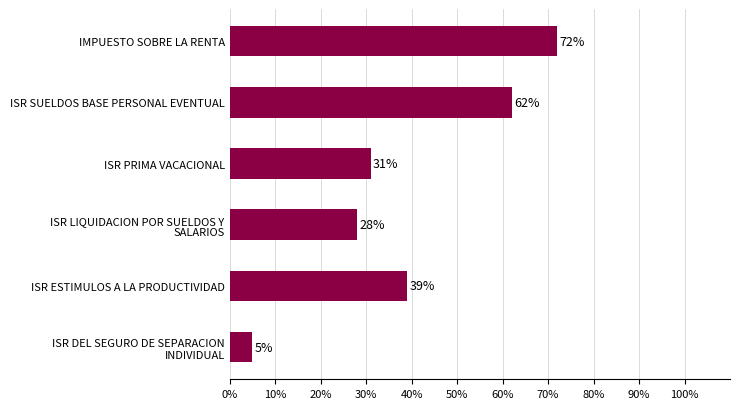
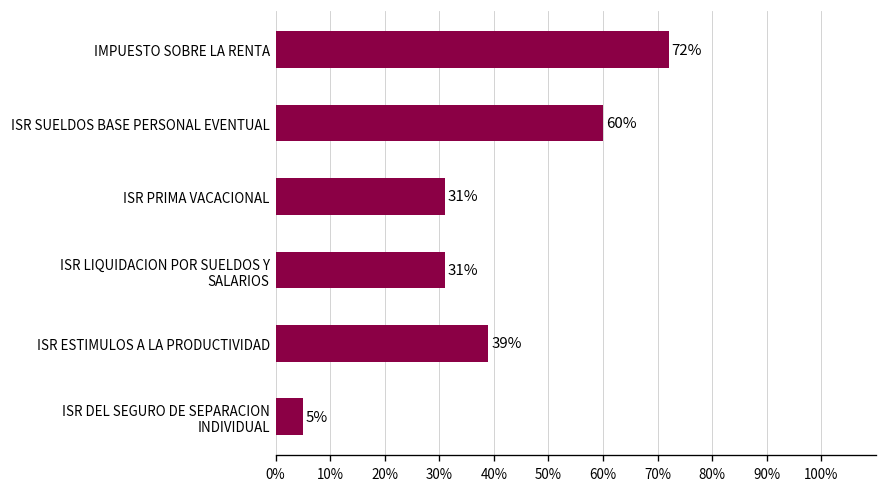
ISR SUELDOS BASE PERSONAL EVENTUAL: 62% -> 60%
ISR LIQUIDACION POR SUELDOS Y SALARIOS: 28% -> 31%
